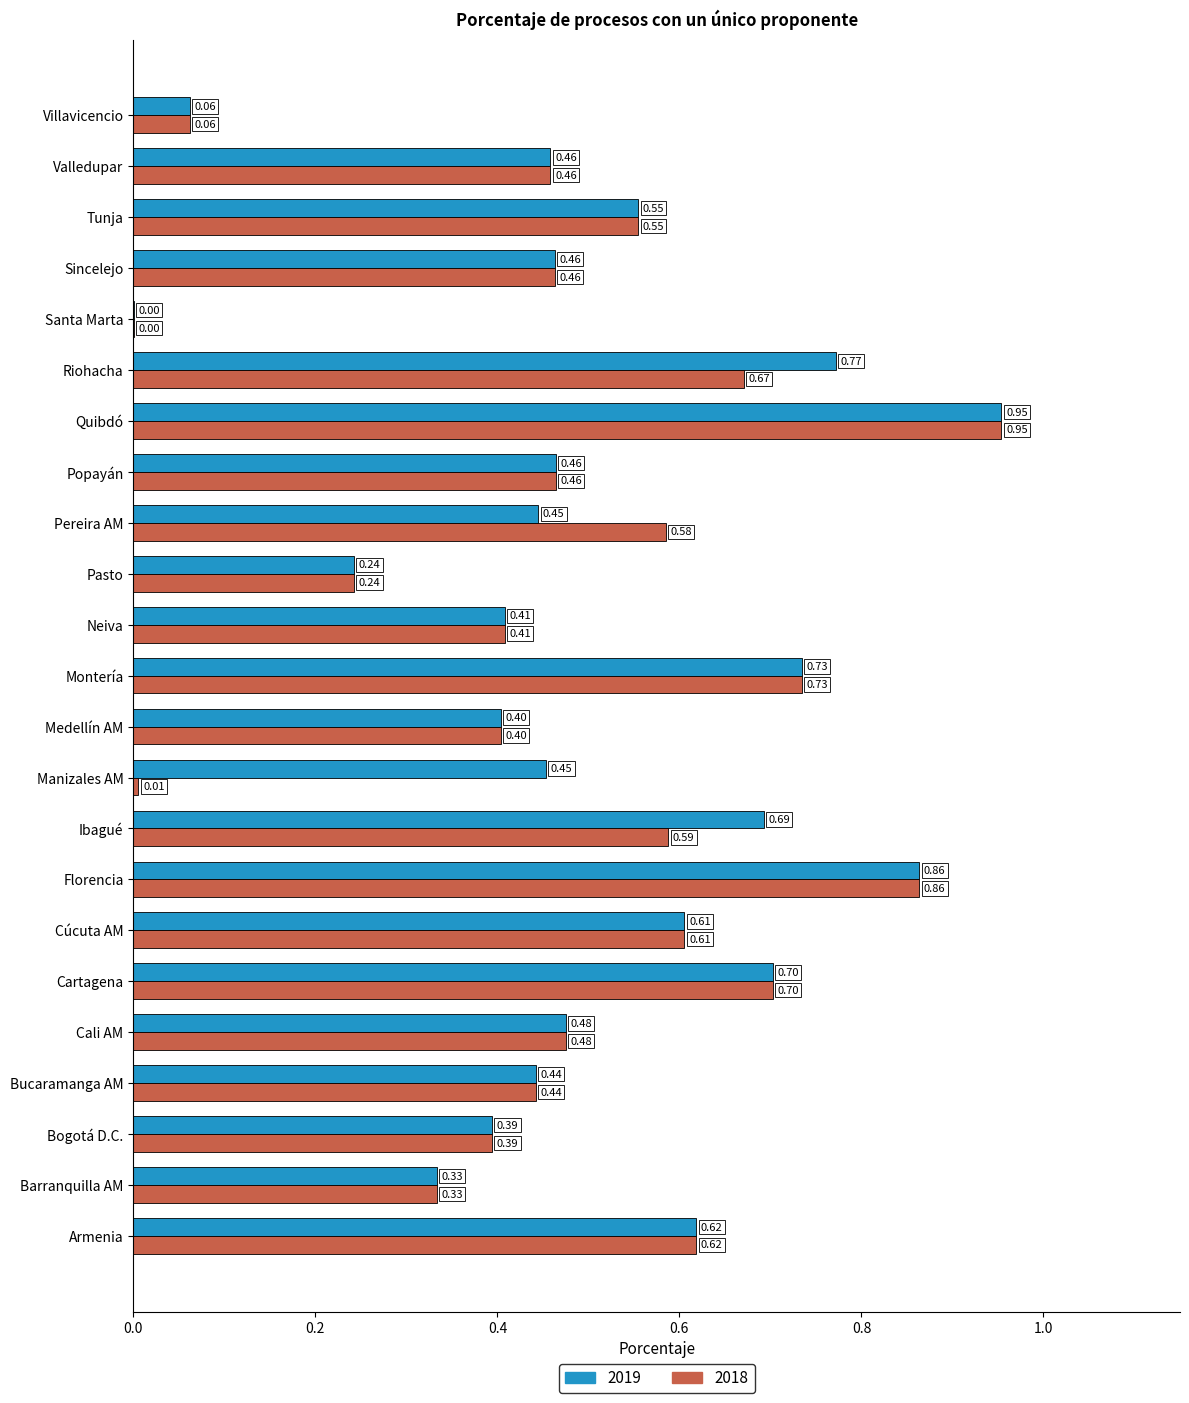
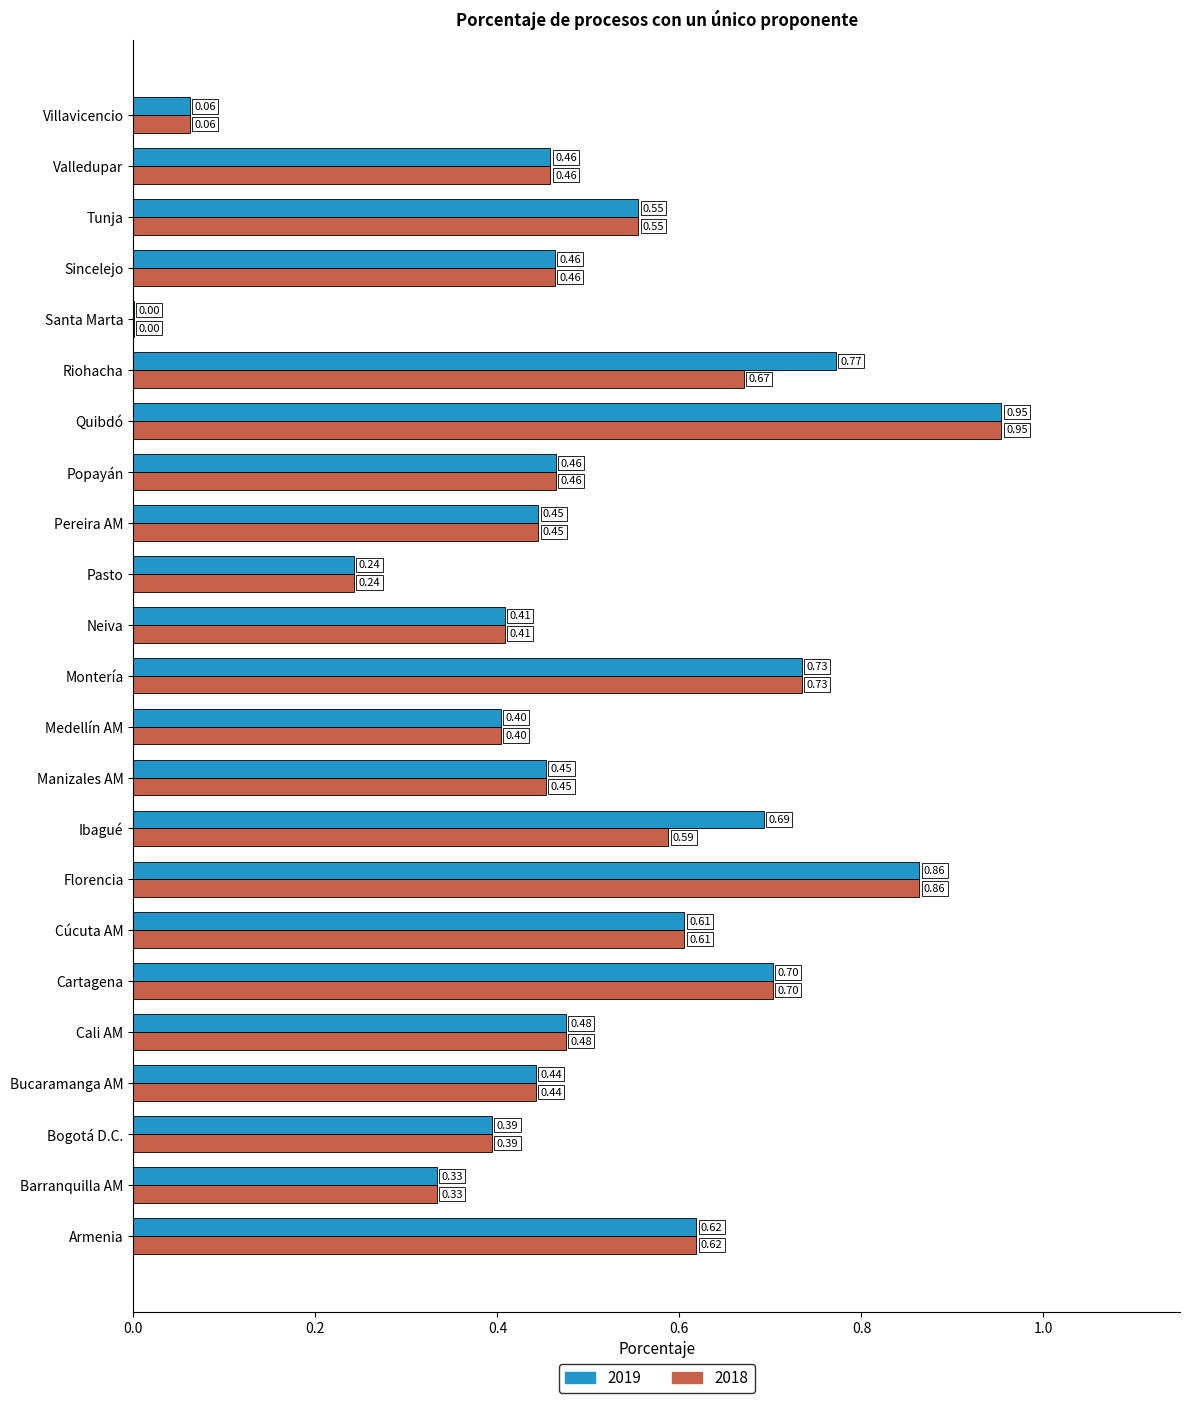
2018, Pereira AM: 0.58 -> 0.45
2018, Manizales AM: 0.01 -> 0.45
